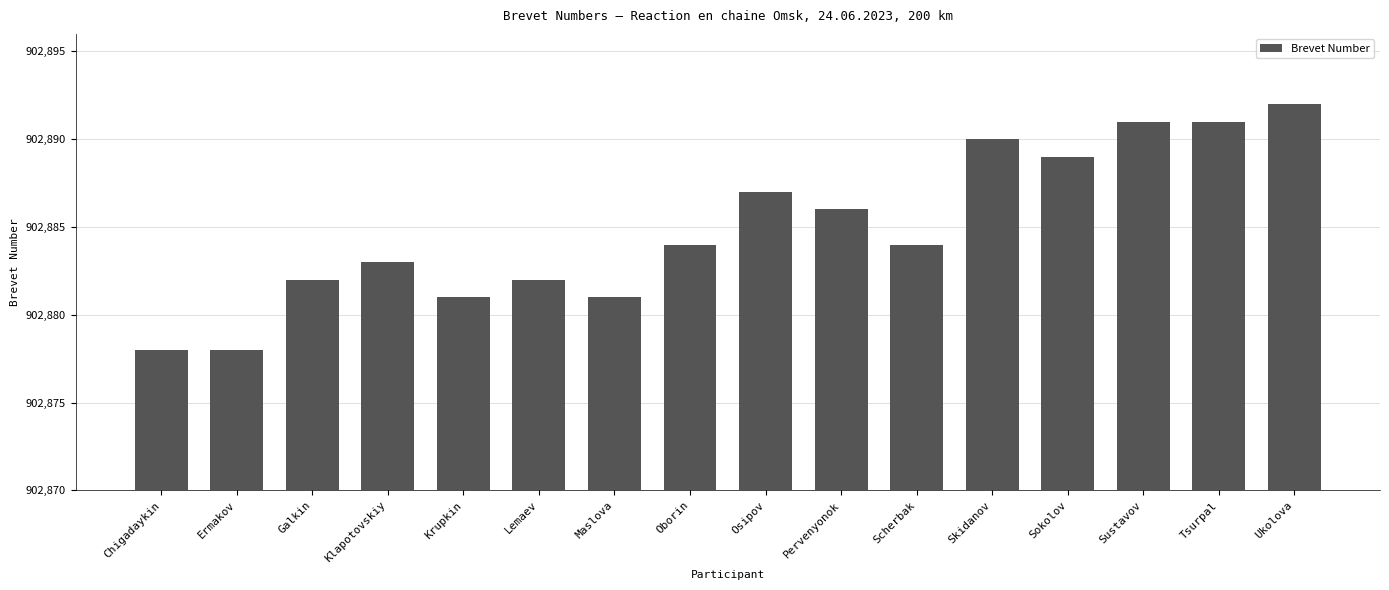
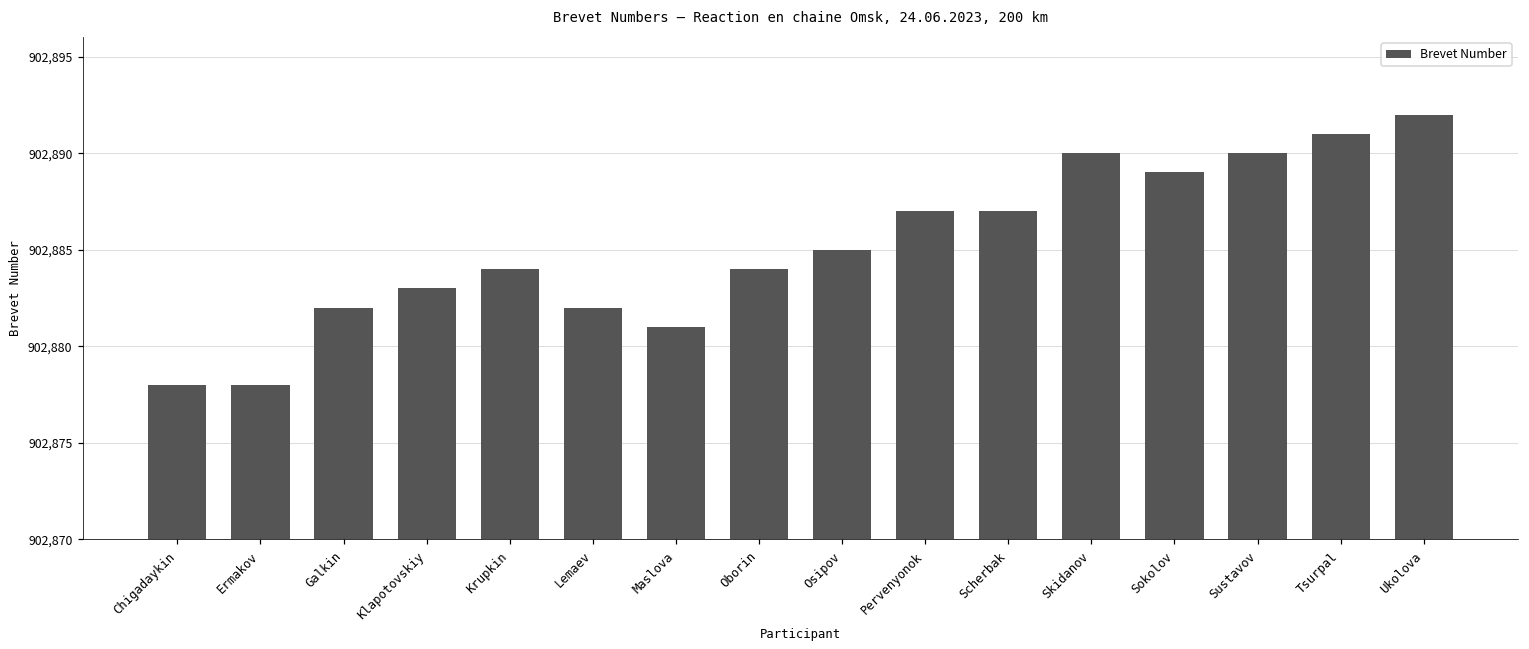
Krupkin: 902,881 -> 902,884
Osipov: 902,887 -> 902,885
Pervenyonok: 902,886 -> 902,887
Scherbak: 902,884 -> 902,887
Sustavov: 902,891 -> 902,890
